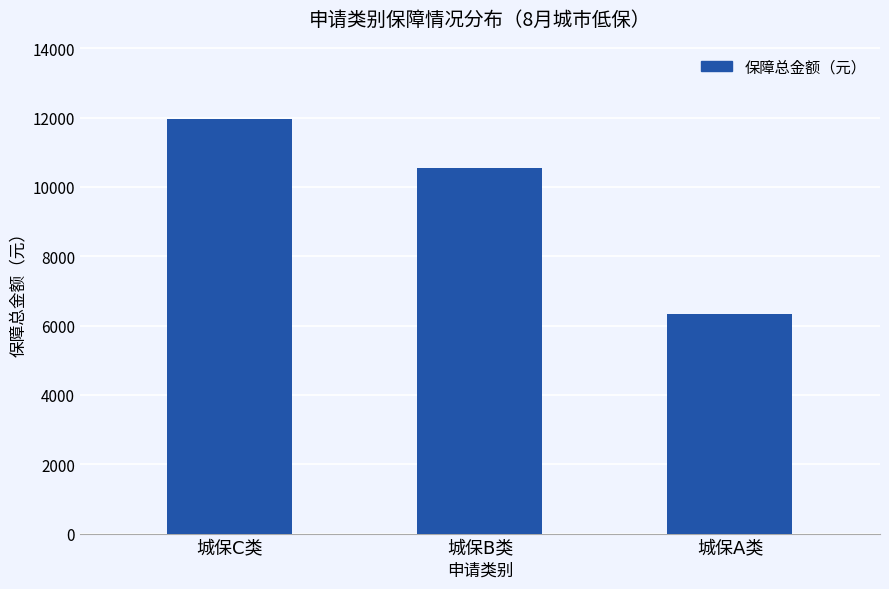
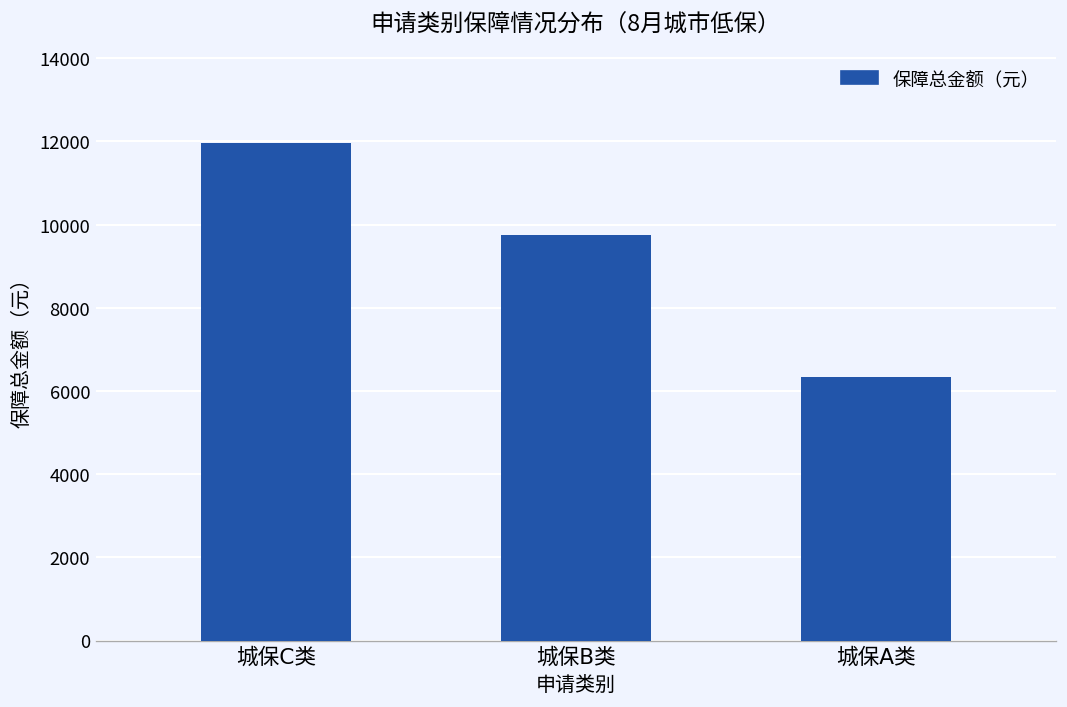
城保B类: 10600 -> 9800
